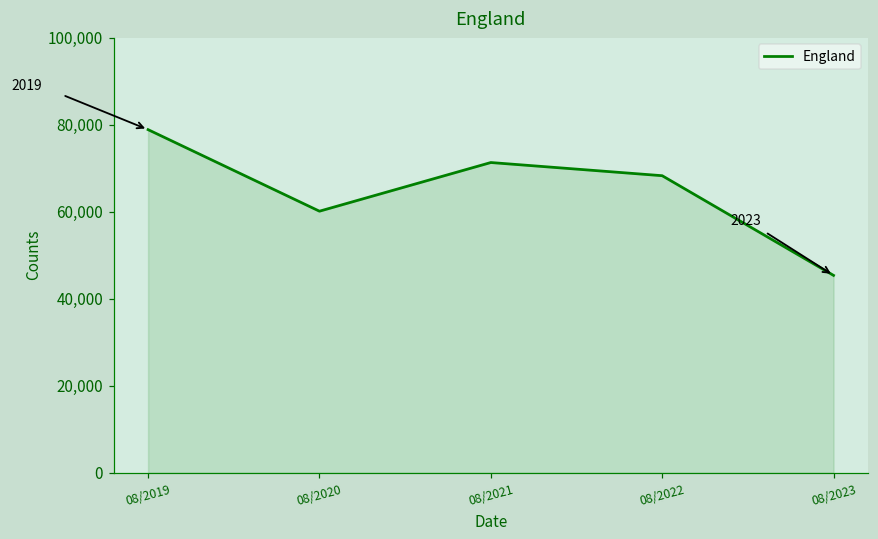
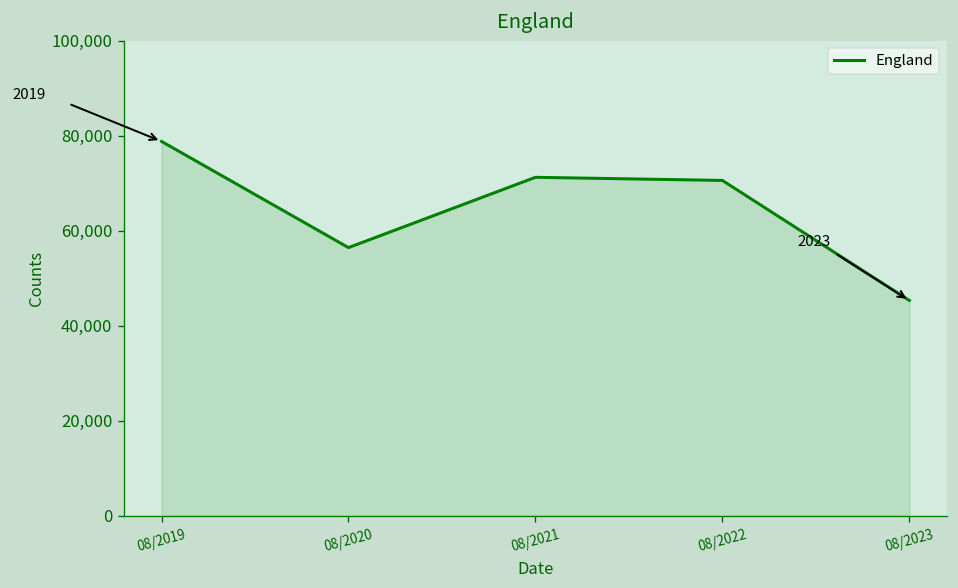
08/2020: 60,000 -> 56,000
08/2022: 68,000 -> 71,000
